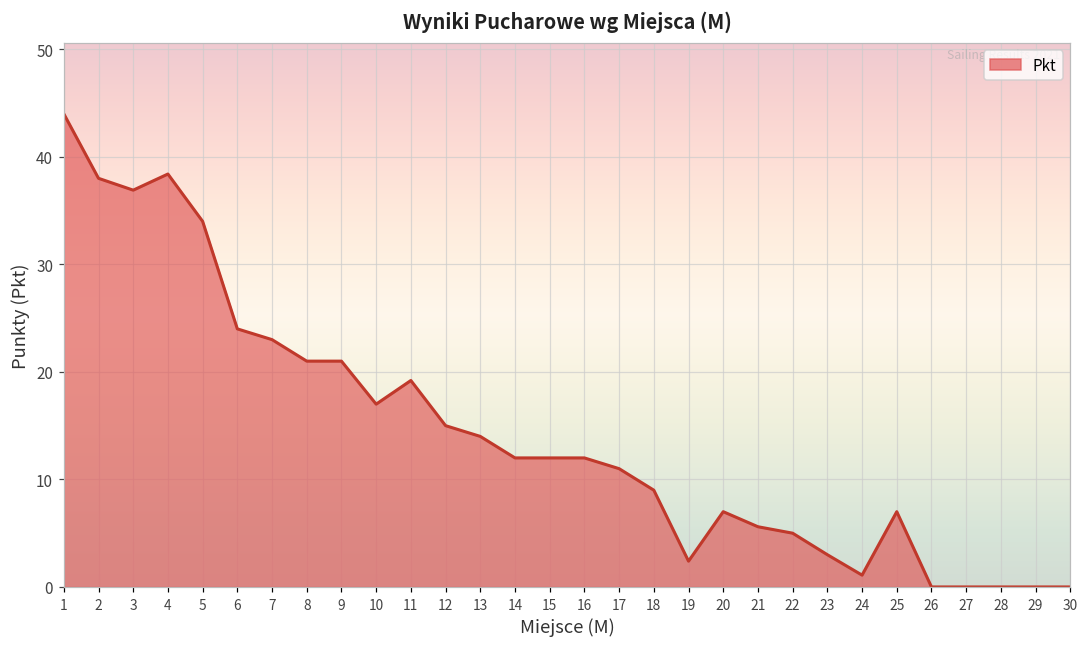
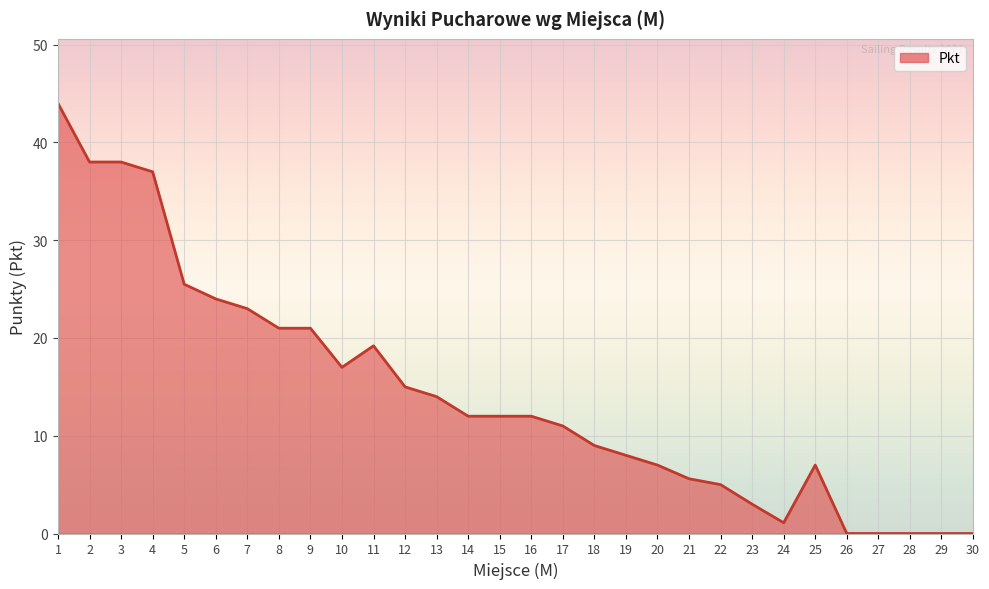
3: 37 -> 38
4: 38 -> 37
5: 34 -> 26
19: 2 -> 8
